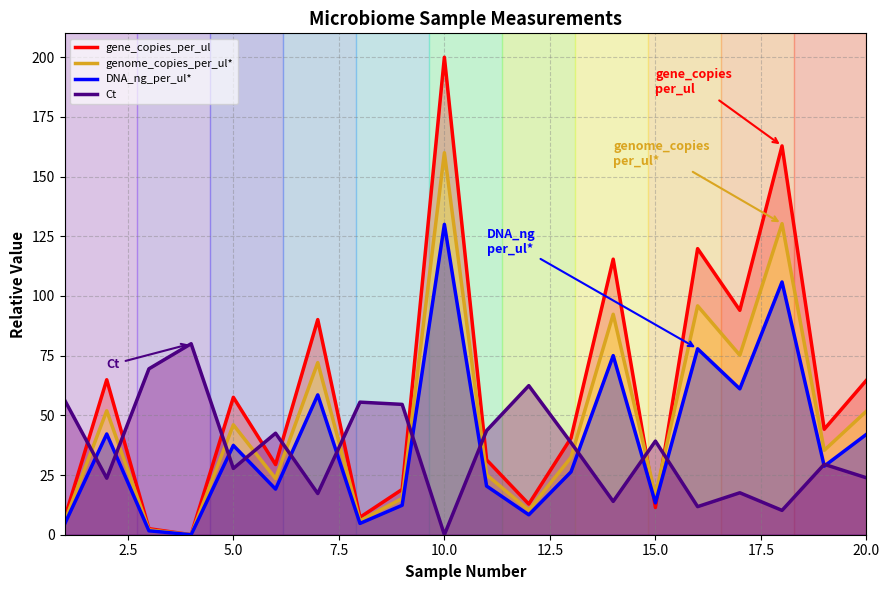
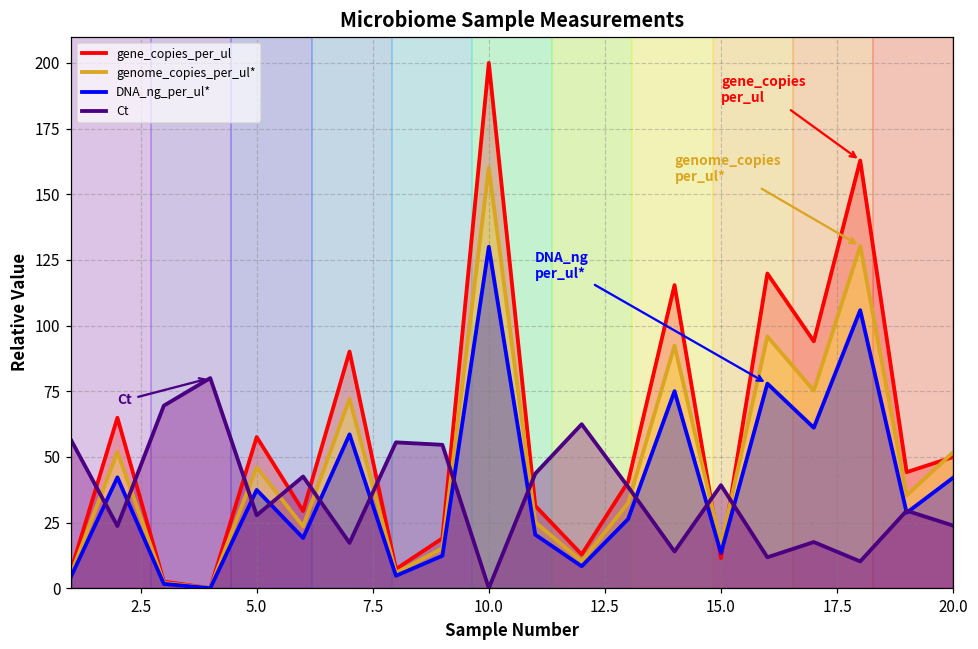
gene_copies_per_ul, 20.0: 65 -> 50
